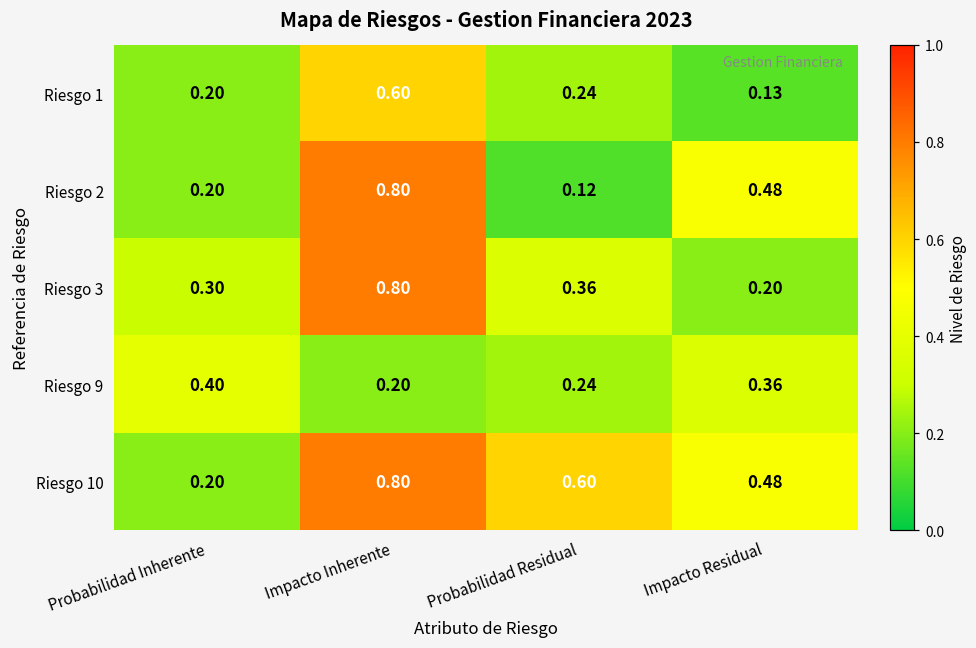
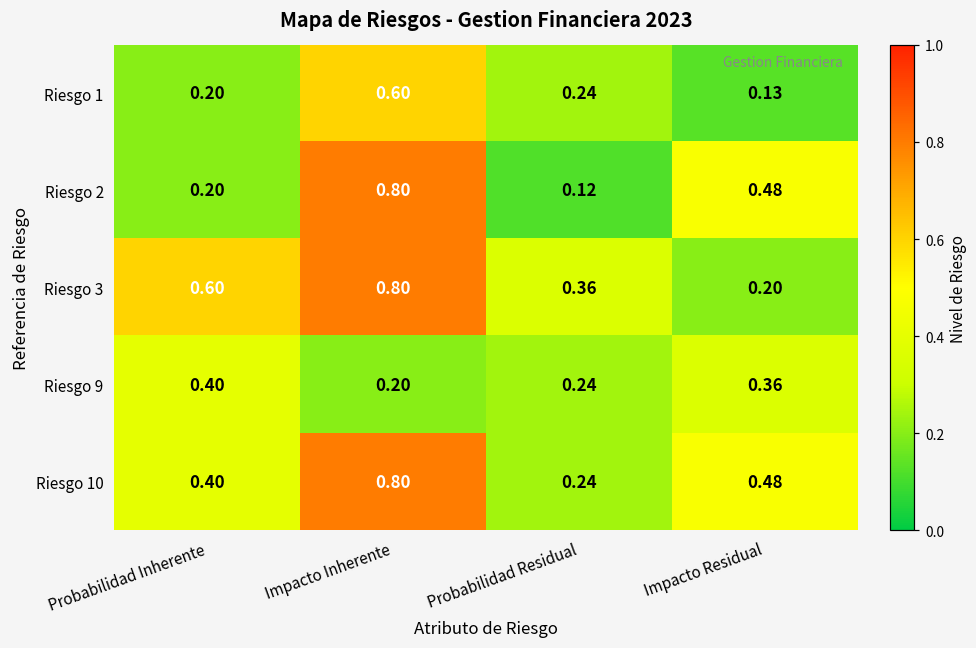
Riesgo 3, Probabilidad Inherente: 0.30 -> 0.60
Riesgo 10, Probabilidad Inherente: 0.20 -> 0.40
Riesgo 10, Probabilidad Residual: 0.60 -> 0.24
